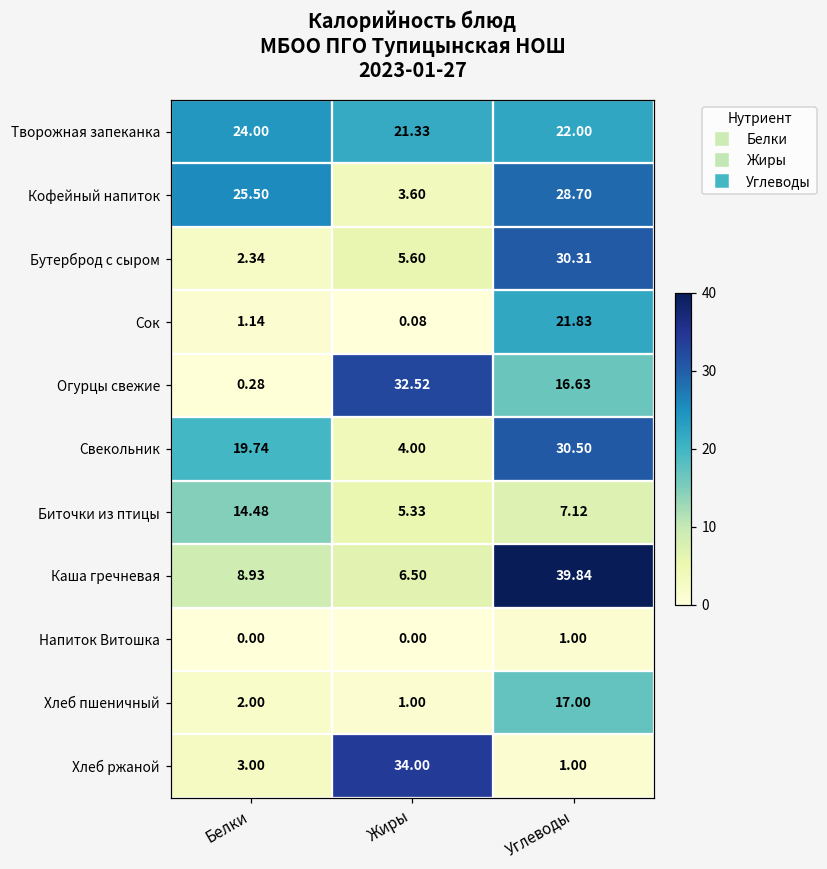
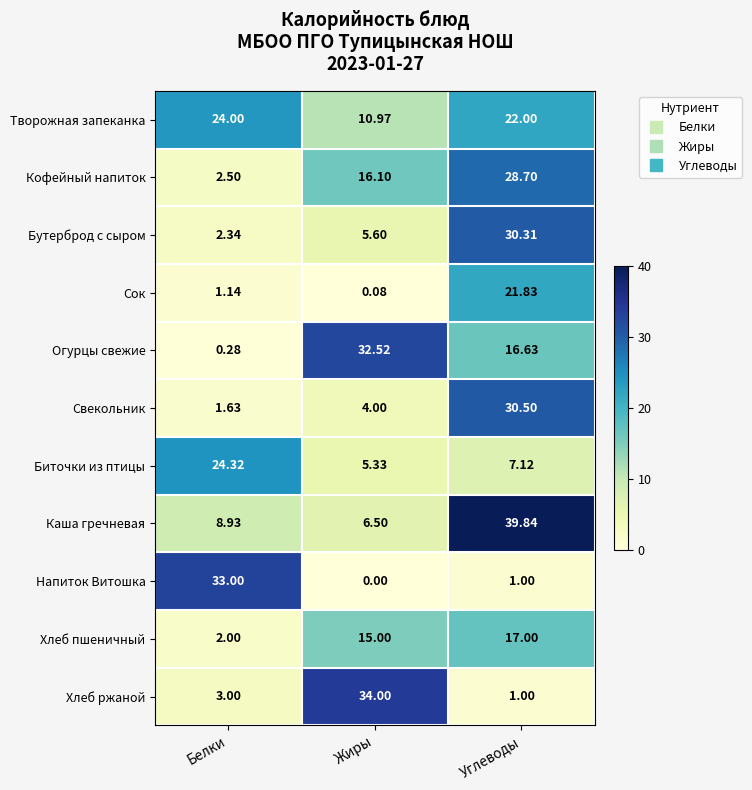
Творожная запеканка, Жиры: 21.33 -> 10.97
Кофейный напиток, Белки: 25.50 -> 2.50
Кофейный напиток, Жиры: 3.60 -> 16.10
Свекольник, Белки: 19.74 -> 1.63
Биточки из птицы, Белки: 14.48 -> 24.32
Напиток Витошка, Белки: 0.00 -> 33.00
Хлеб пшеничный, Жиры: 1.00 -> 15.00
